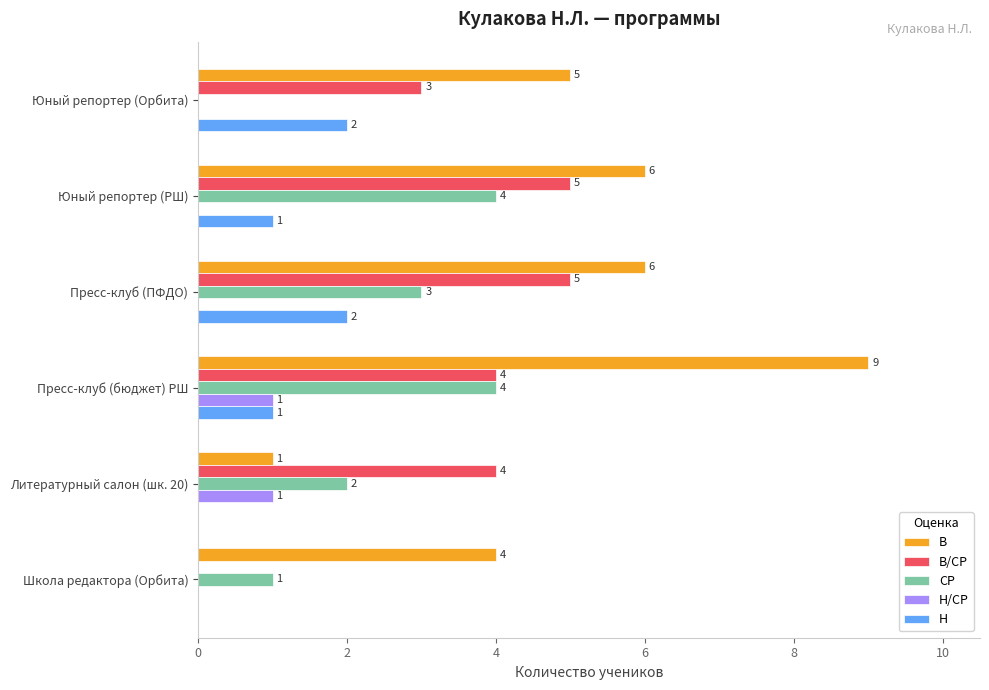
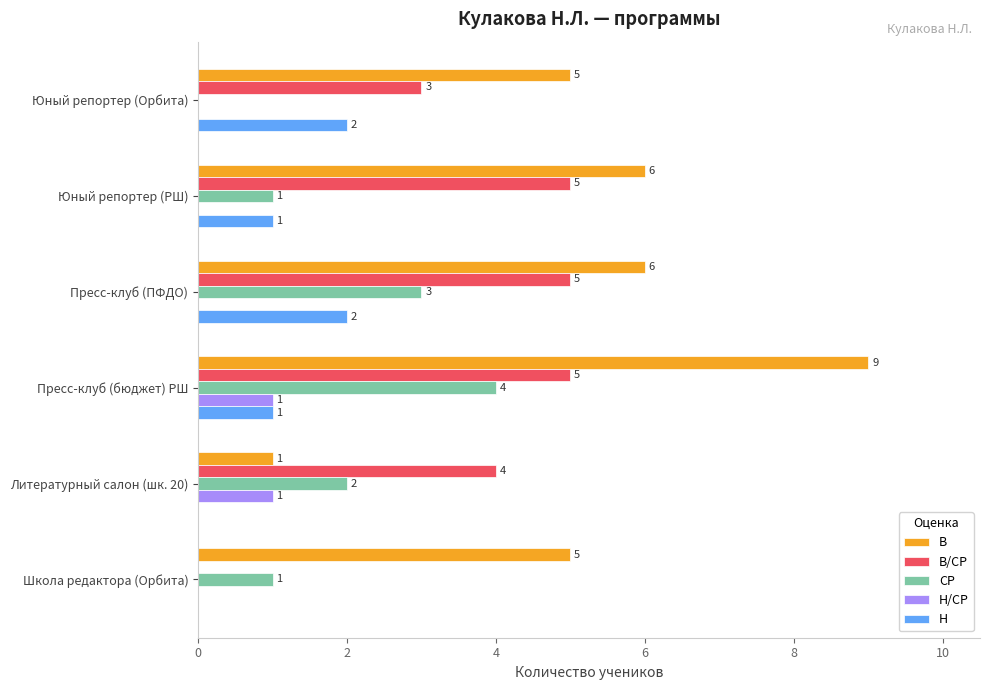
СР, Юный репортер (РШ): 4 -> 1
В/СР, Пресс-клуб (бюджет) РШ: 4 -> 5
В, Школа редактора (Орбита): 4 -> 5
